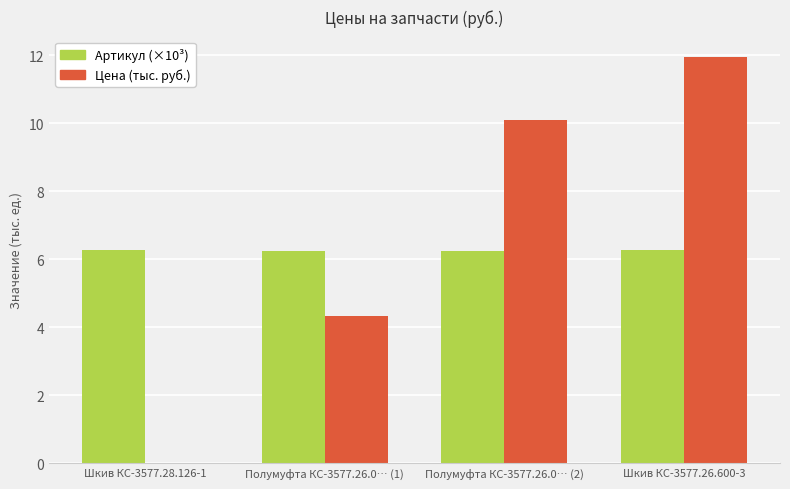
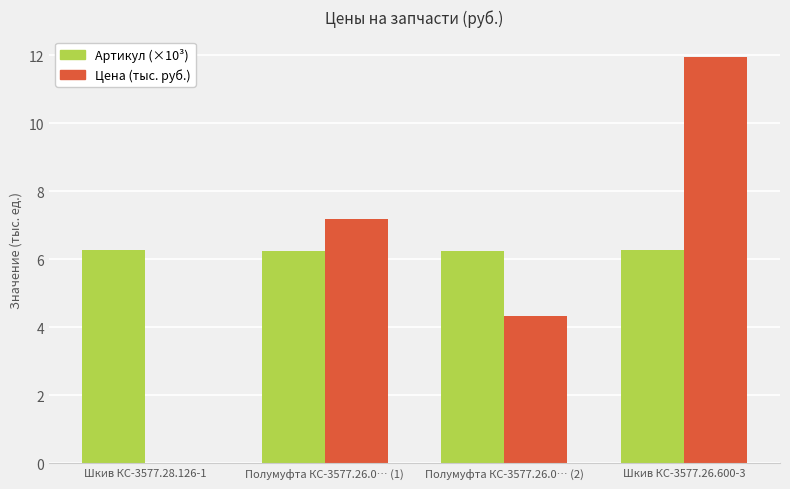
Цена (тыс. руб.), Полумуфта КС-3577.26.0… (1): 4.3 -> 7.2
Цена (тыс. руб.), Полумуфта КС-3577.26.0… (2): 10.1 -> 4.3
